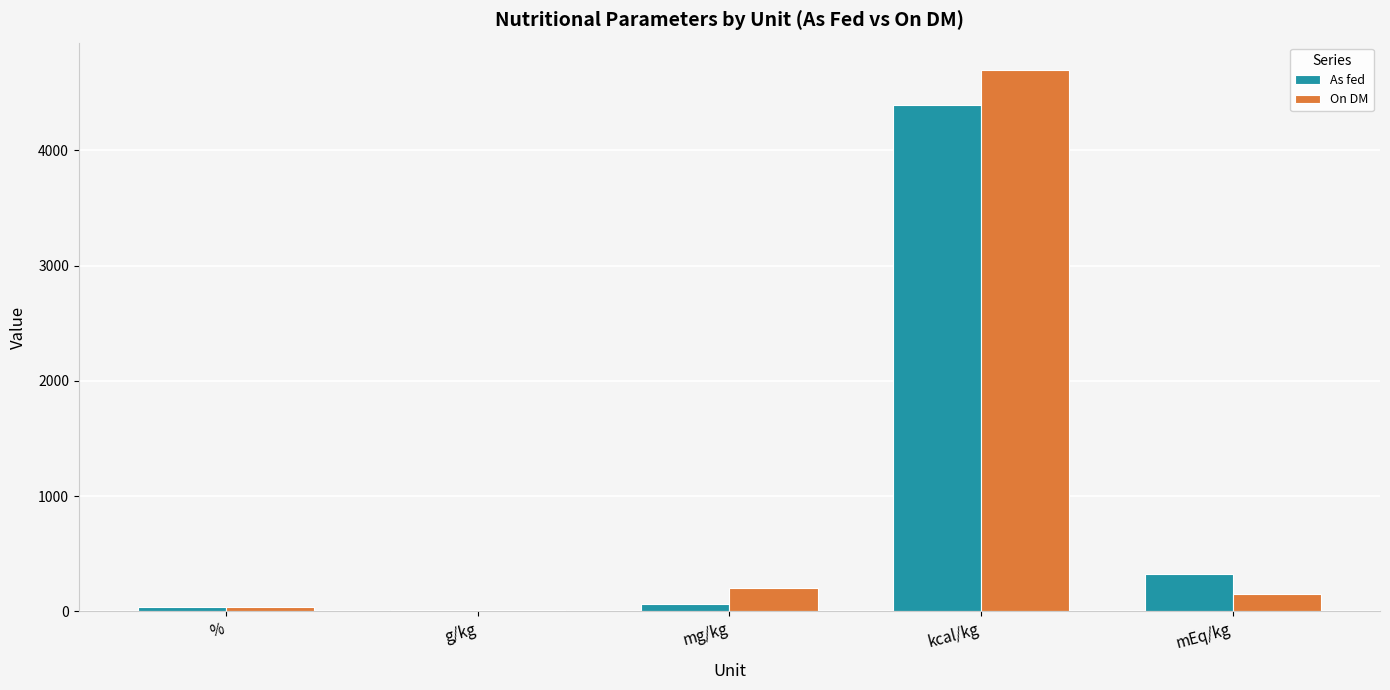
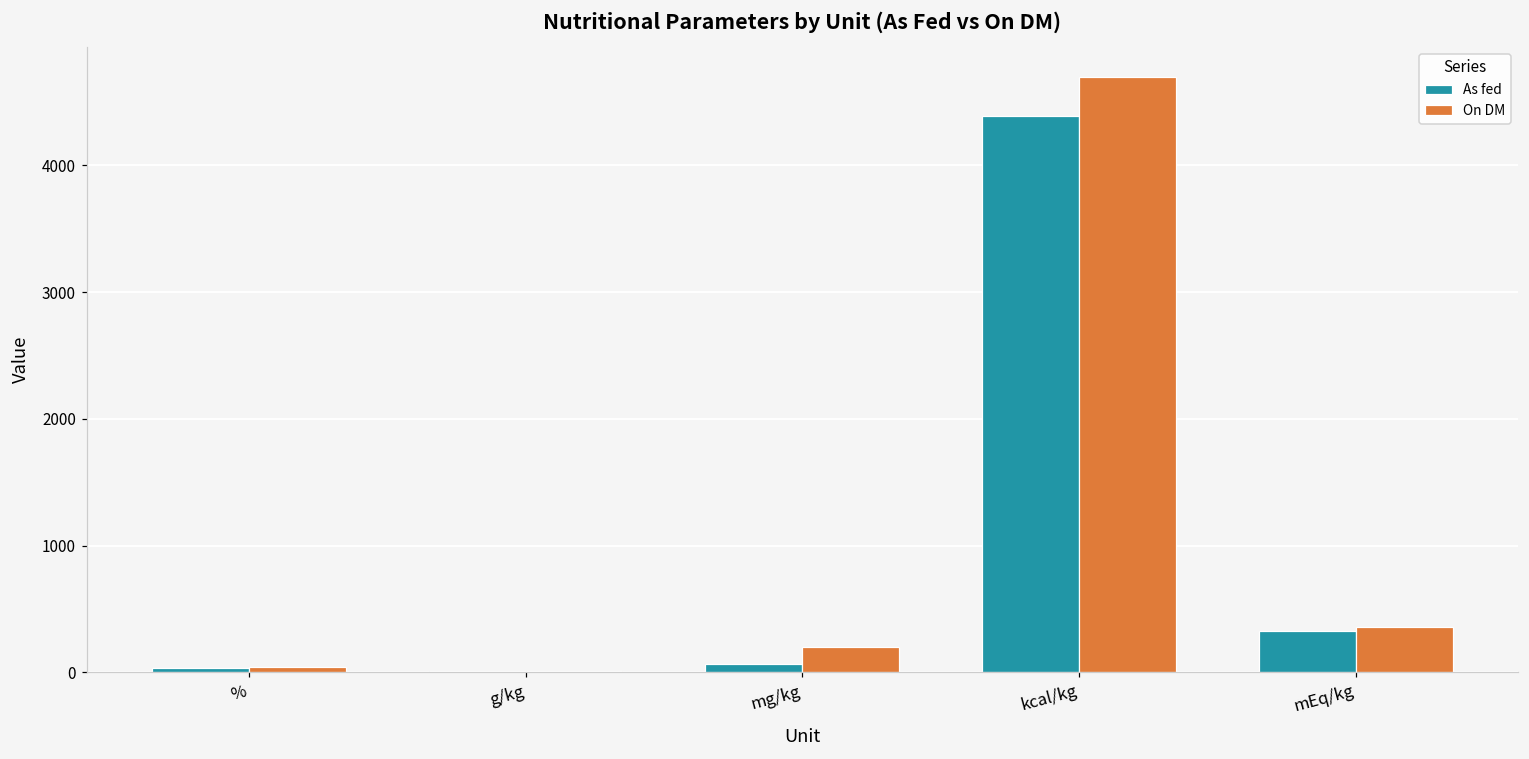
On DM, mEq/kg: 150 -> 360
